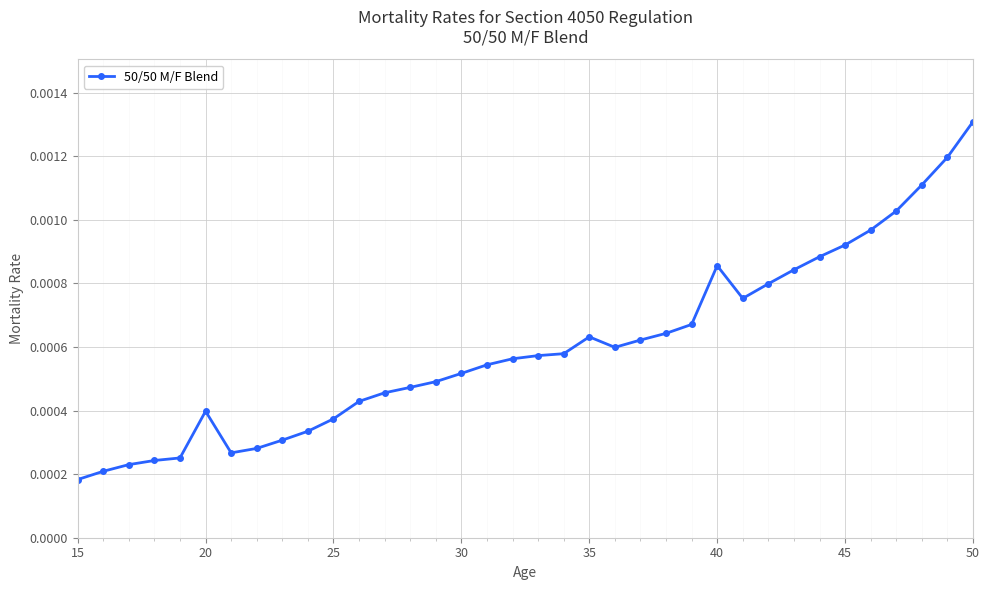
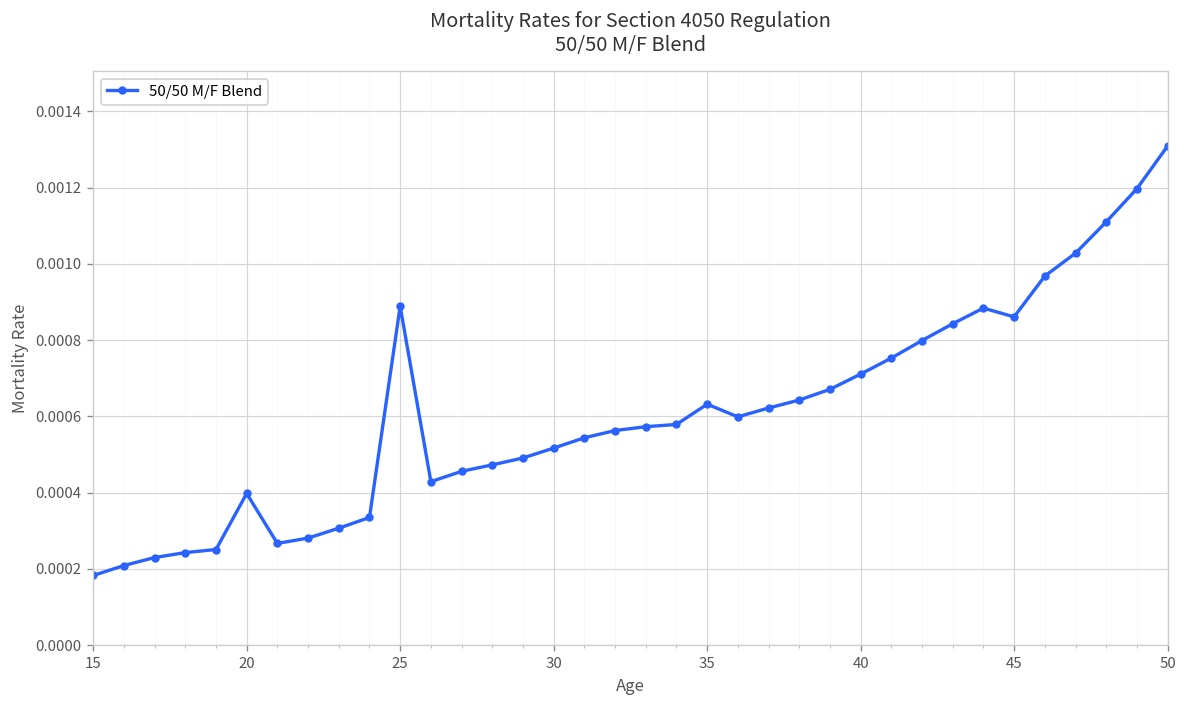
25: 0.00037 -> 0.00089
40: 0.00086 -> 0.00071
45: 0.00092 -> 0.00086
